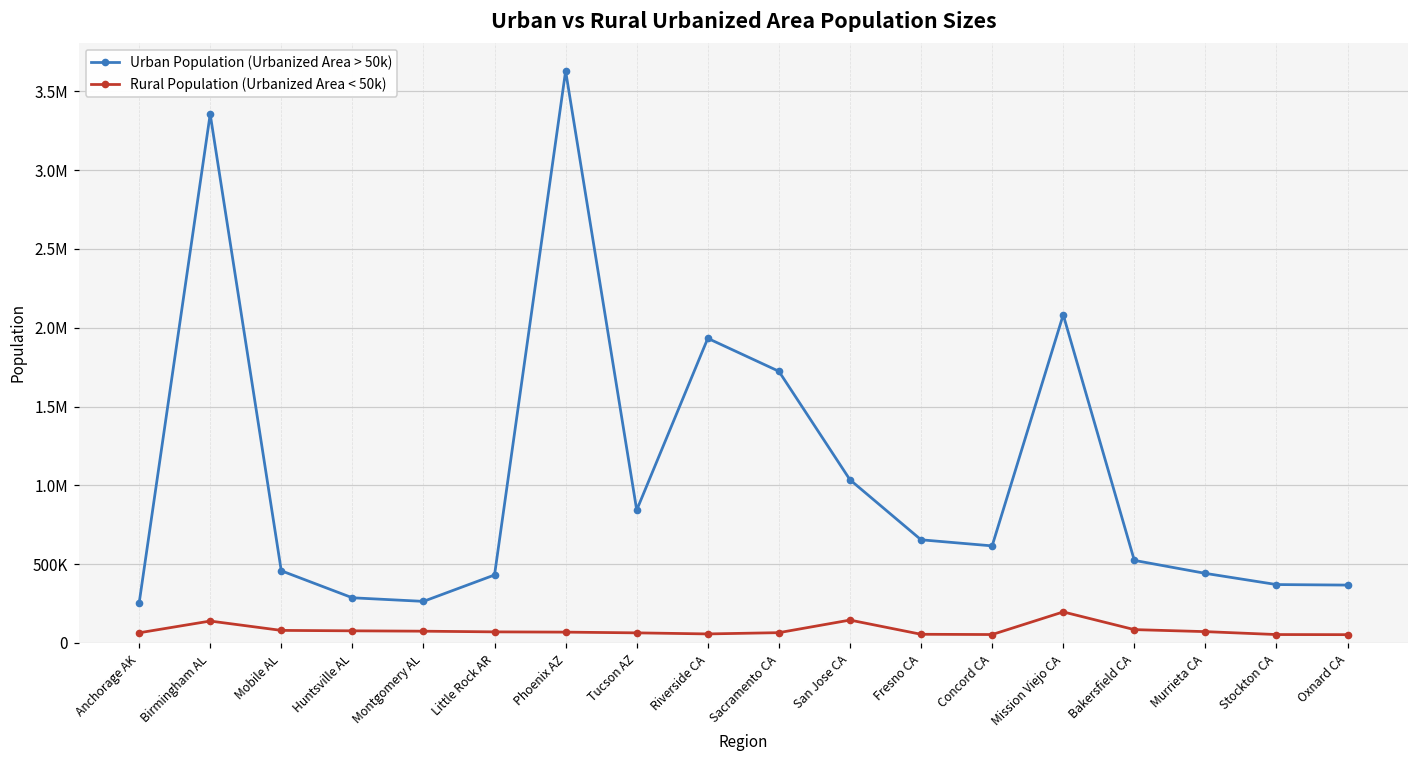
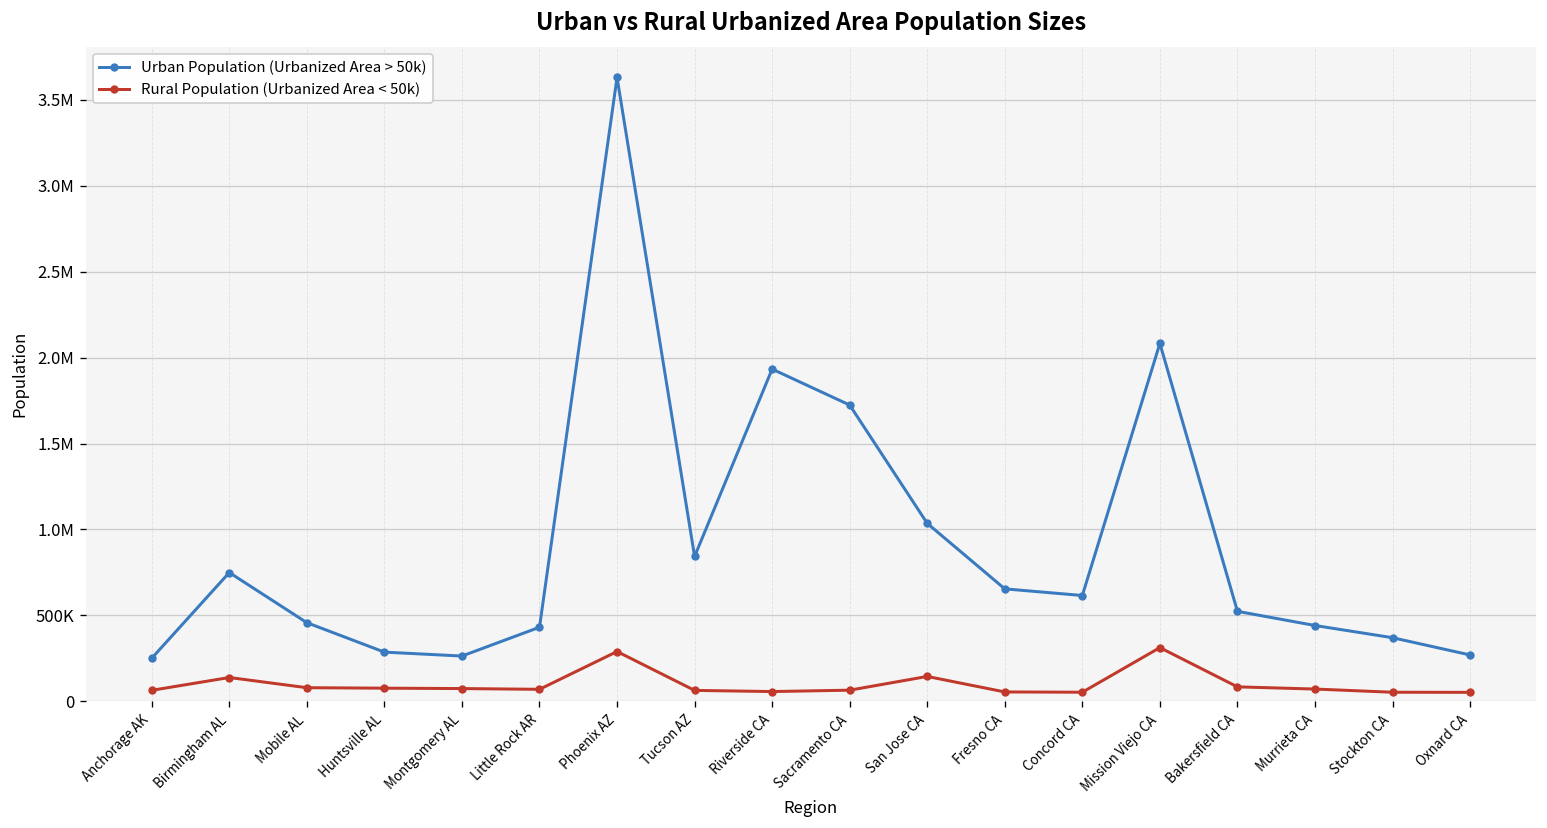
Urban Population (Urbanized Area > 50k), Birmingham AL: 3360000 -> 750000
Rural Population (Urbanized Area < 50k), Phoenix AZ: 70000 -> 290000
Rural Population (Urbanized Area < 50k), Mission Viejo CA: 200000 -> 310000
Urban Population (Urbanized Area > 50k), Oxnard CA: 370000 -> 270000
